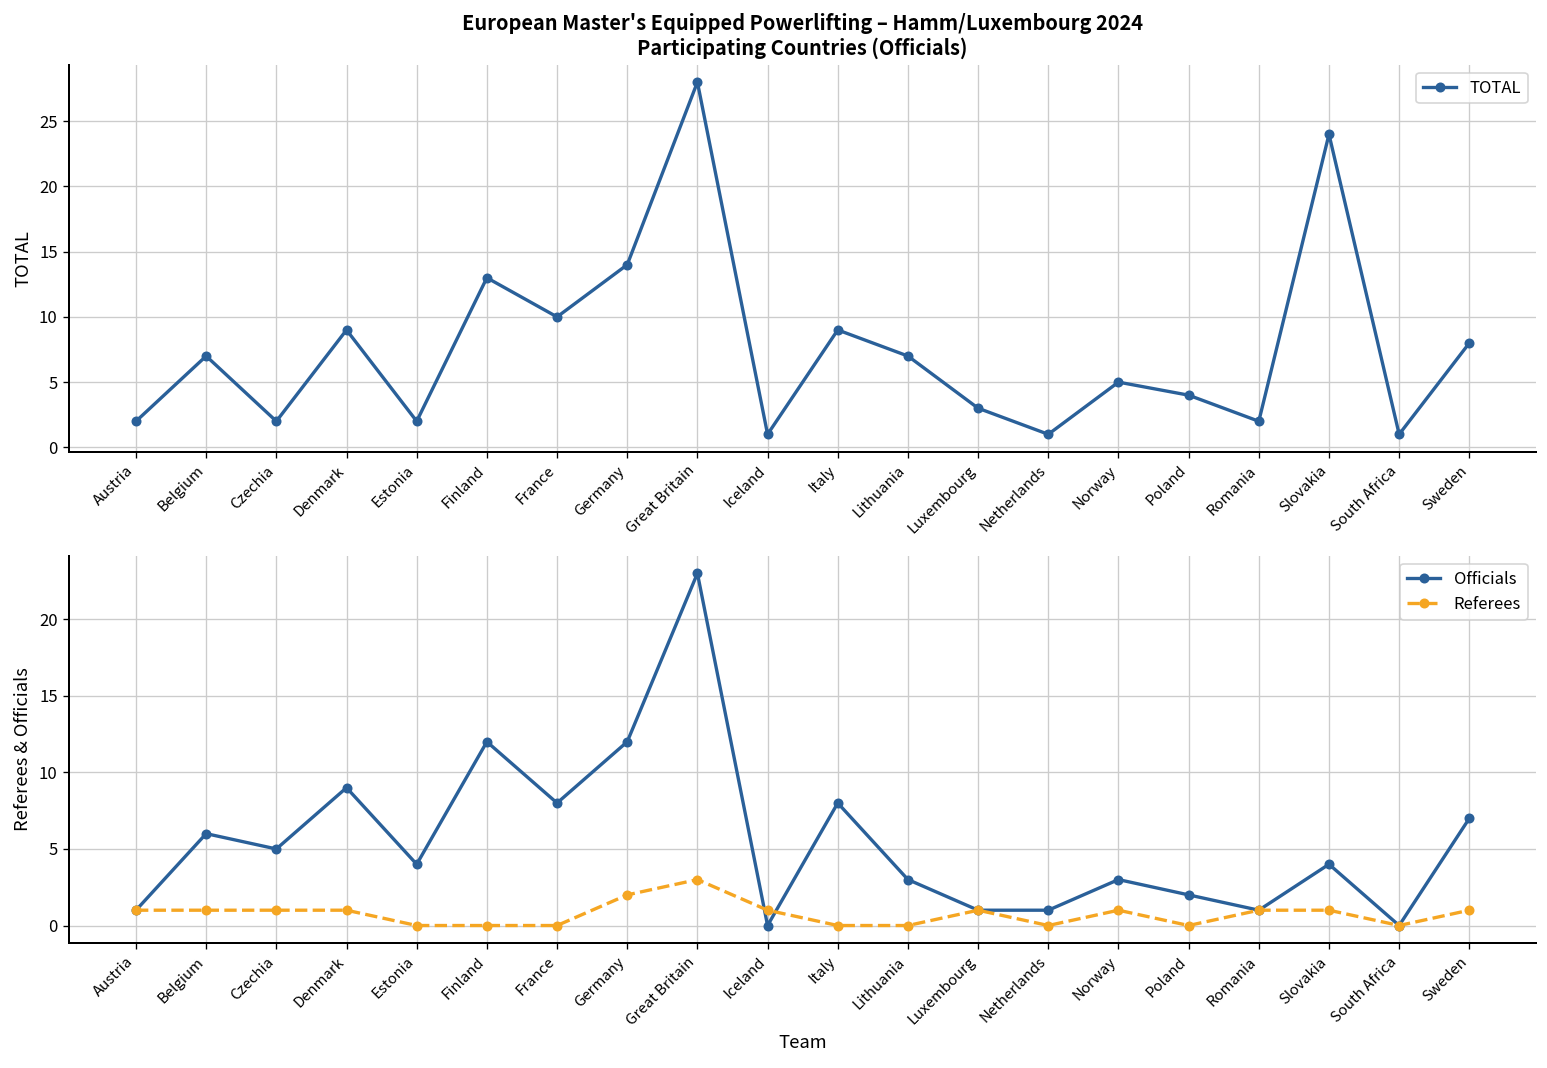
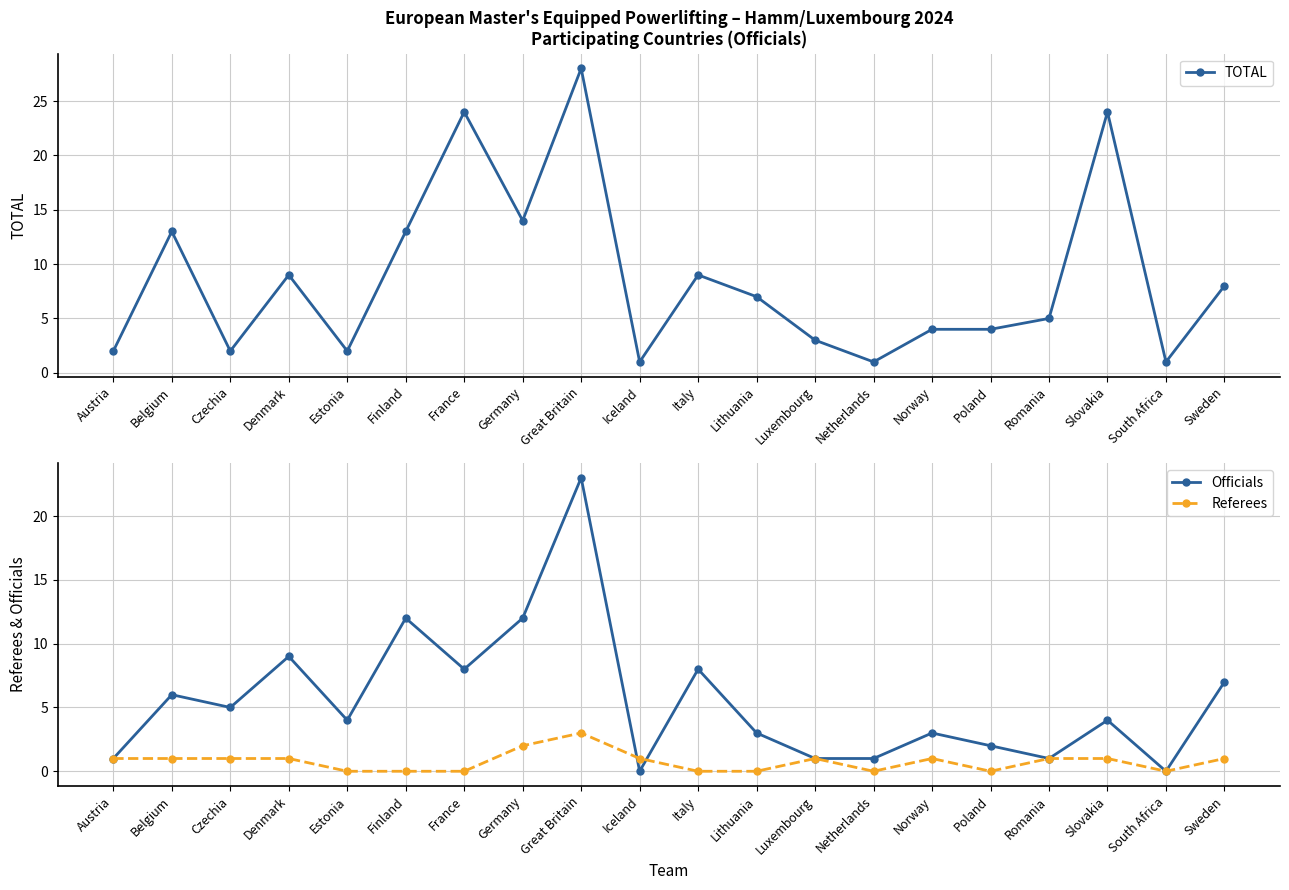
European Master's Equipped Powerlifting – Hamm/Luxembourg 2024 Participating Countries (Officials), Belgium: 7 -> 13
European Master's Equipped Powerlifting – Hamm/Luxembourg 2024 Participating Countries (Officials), France: 10 -> 24
European Master's Equipped Powerlifting – Hamm/Luxembourg 2024 Participating Countries (Officials), Norway: 5 -> 4
European Master's Equipped Powerlifting – Hamm/Luxembourg 2024 Participating Countries (Officials), Romania: 2 -> 5
